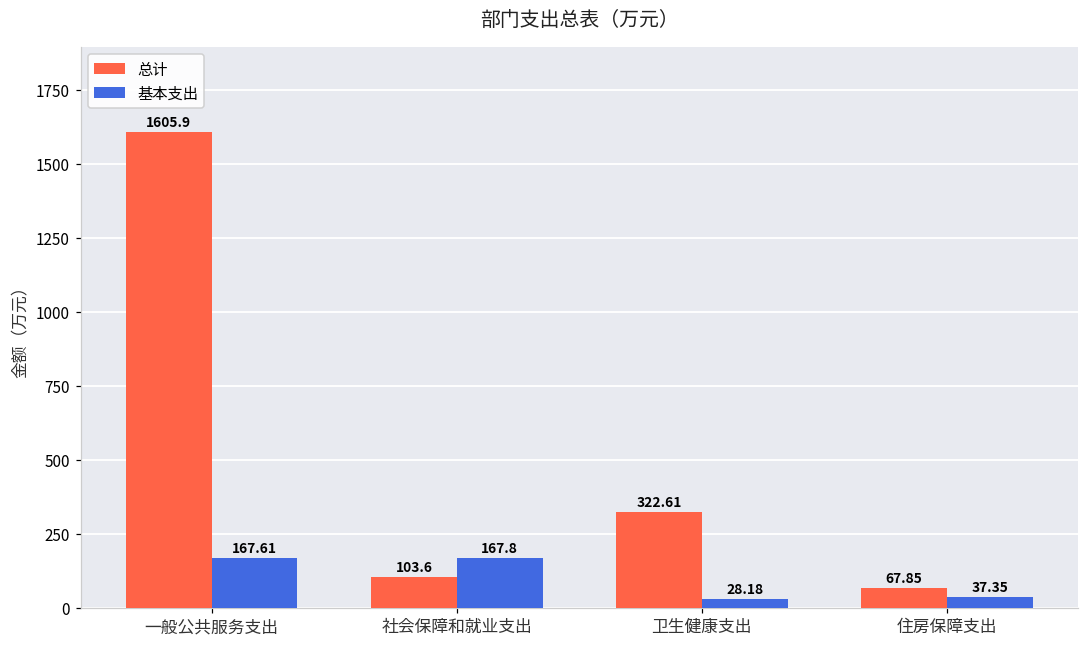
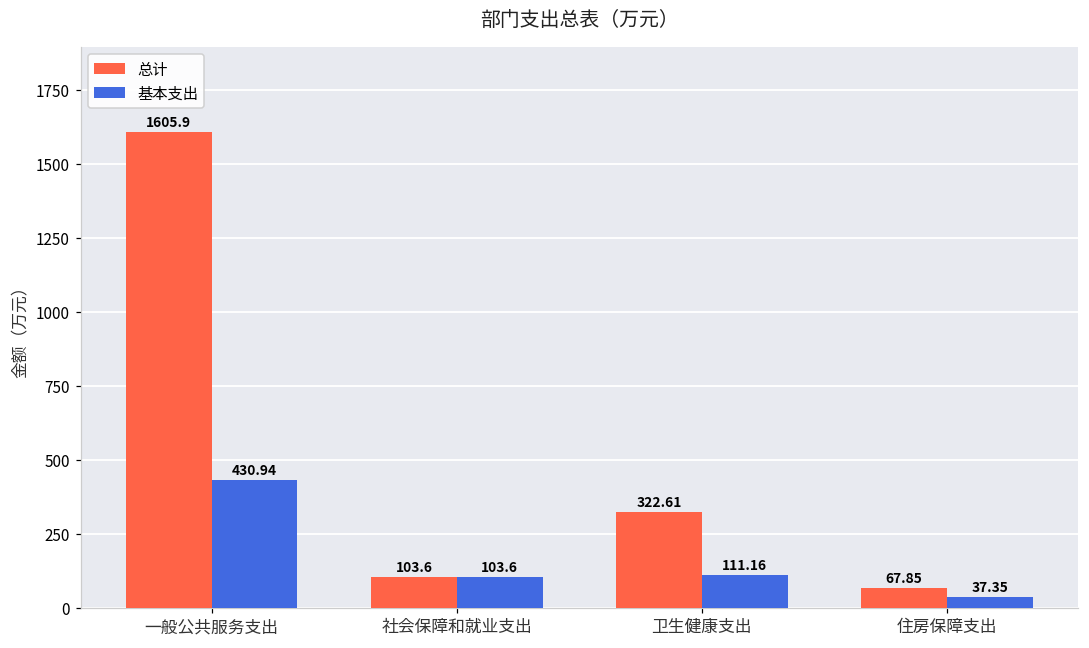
基本支出, 一般公共服务支出: 167.61 -> 430.94
基本支出, 社会保障和就业支出: 167.8 -> 103.6
基本支出, 卫生健康支出: 28.18 -> 111.16
